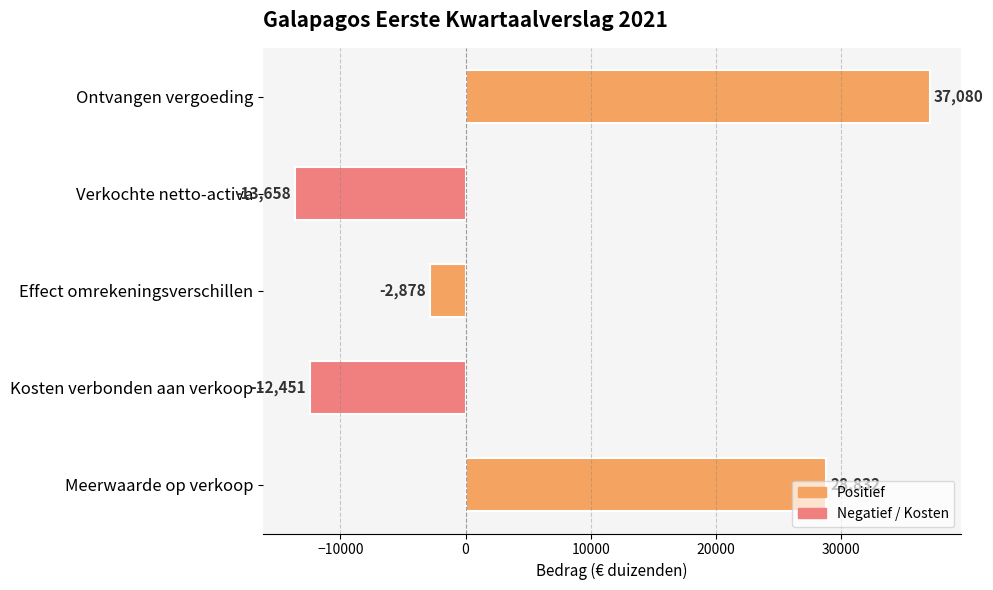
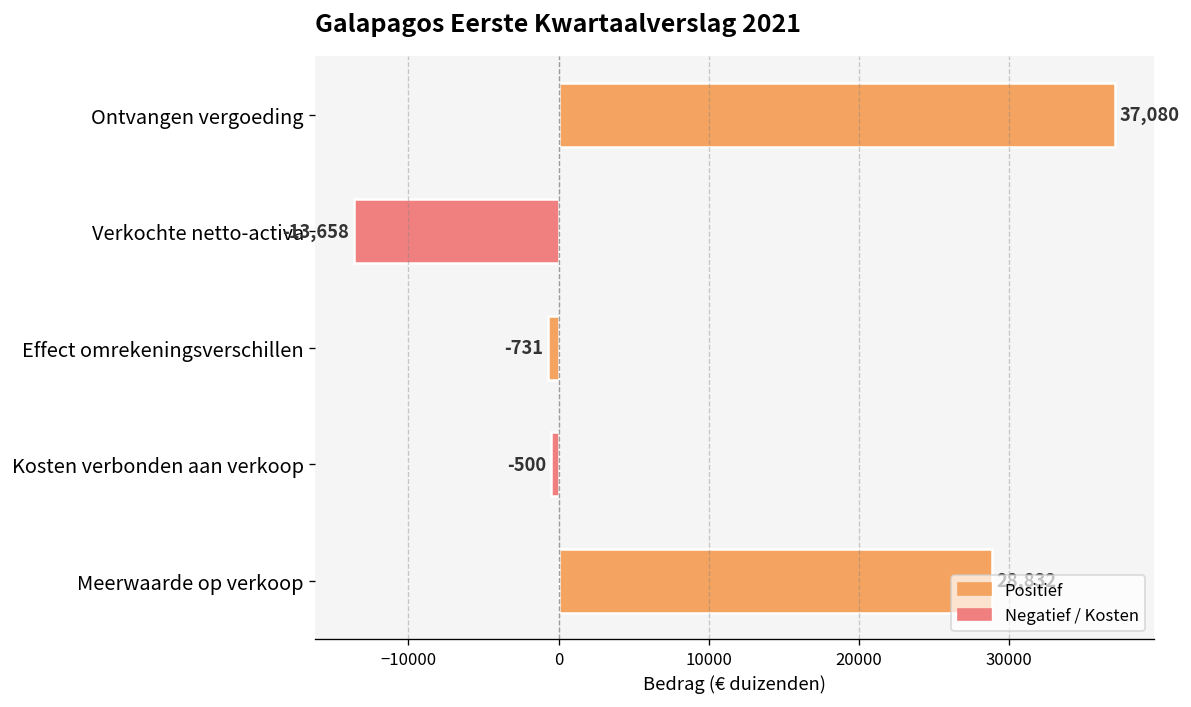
Effect omrekeningsverschillen: -2,878 -> -731
Kosten verbonden aan verkoop: -12,451 -> -500
